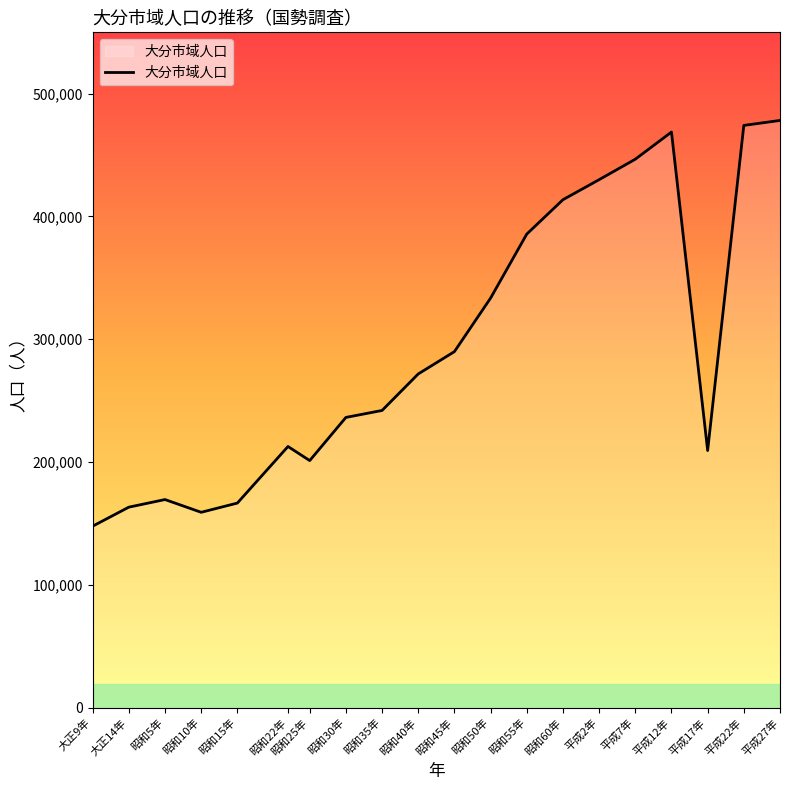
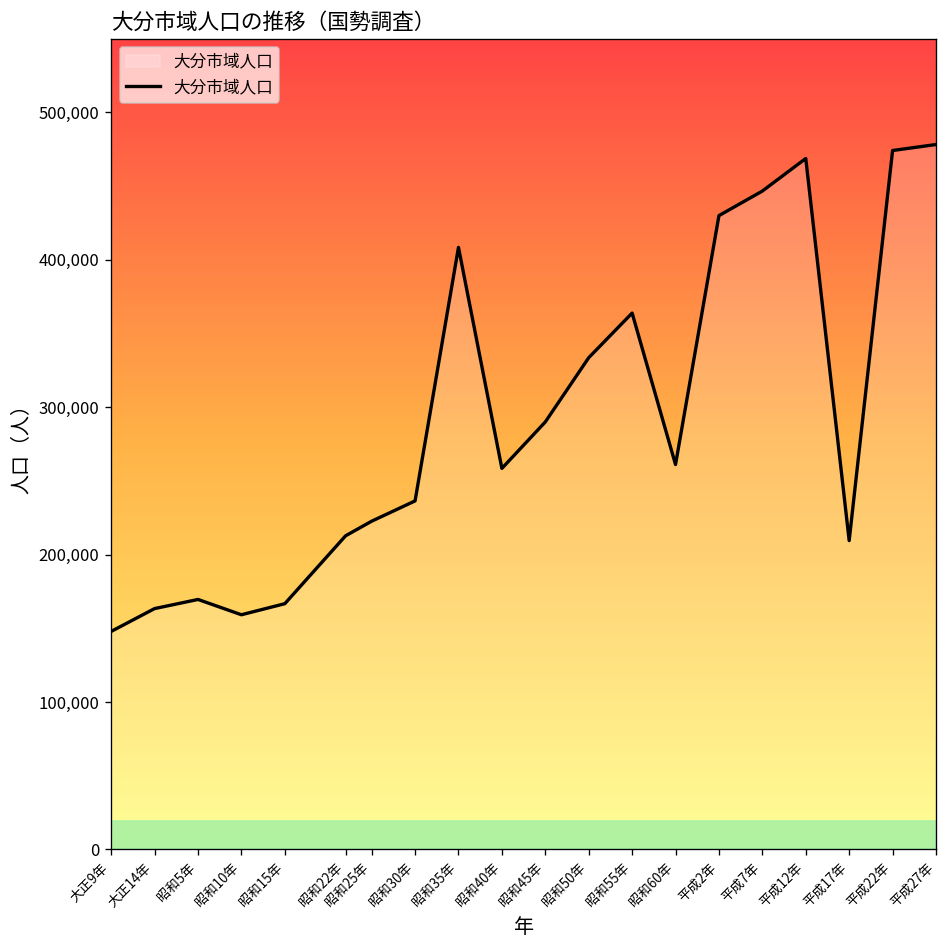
昭和25年: 201,000 -> 223,000
昭和35年: 242,000 -> 408,000
昭和40年: 272,000 -> 258,000
昭和55年: 386,000 -> 364,000
昭和60年: 414,000 -> 261,000
